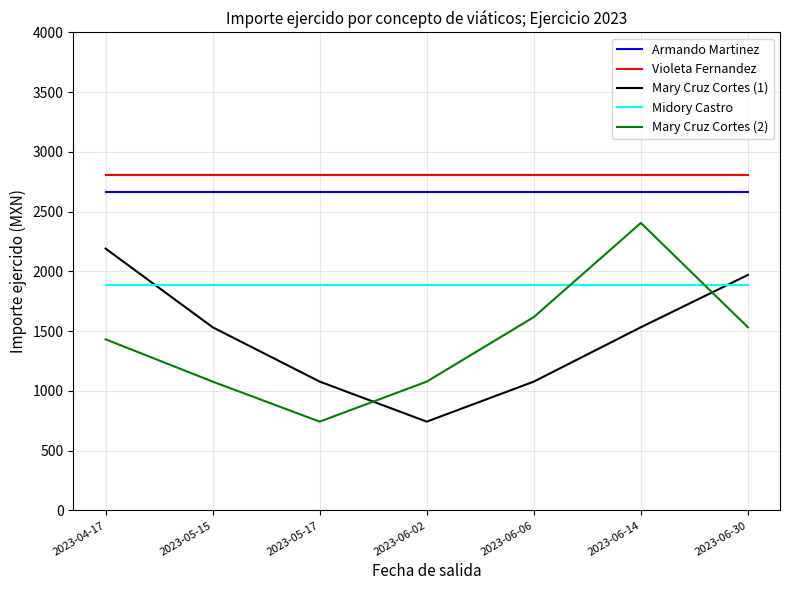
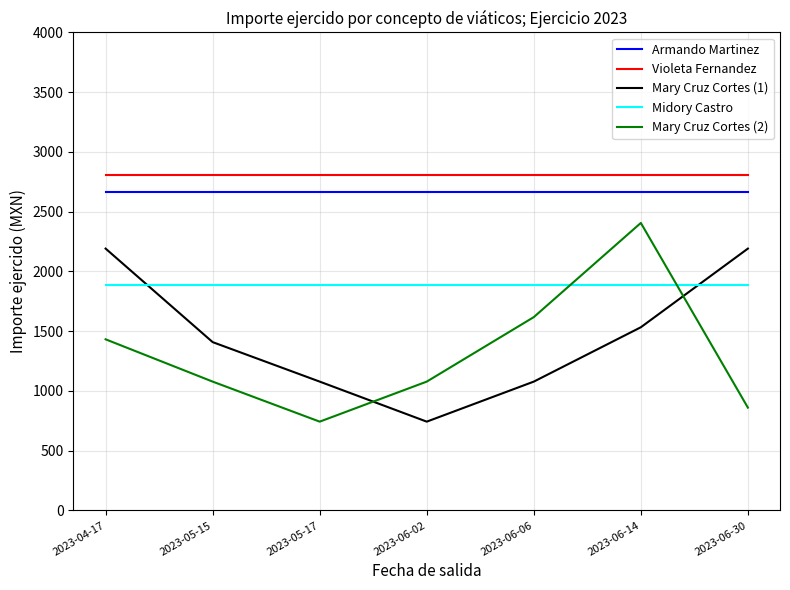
Mary Cruz Cortes (1), 2023-05-15: 1530 -> 1410
Mary Cruz Cortes (1), 2023-06-30: 1970 -> 2190
Mary Cruz Cortes (2), 2023-06-30: 1530 -> 860
